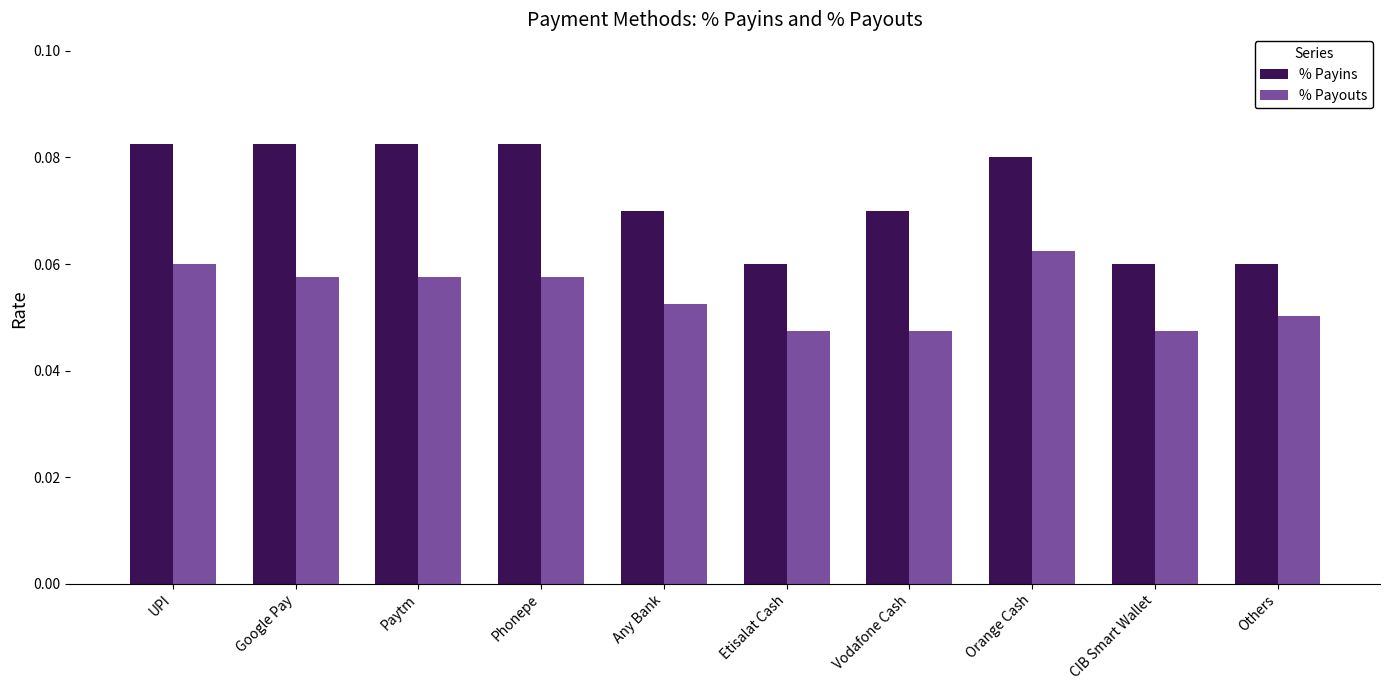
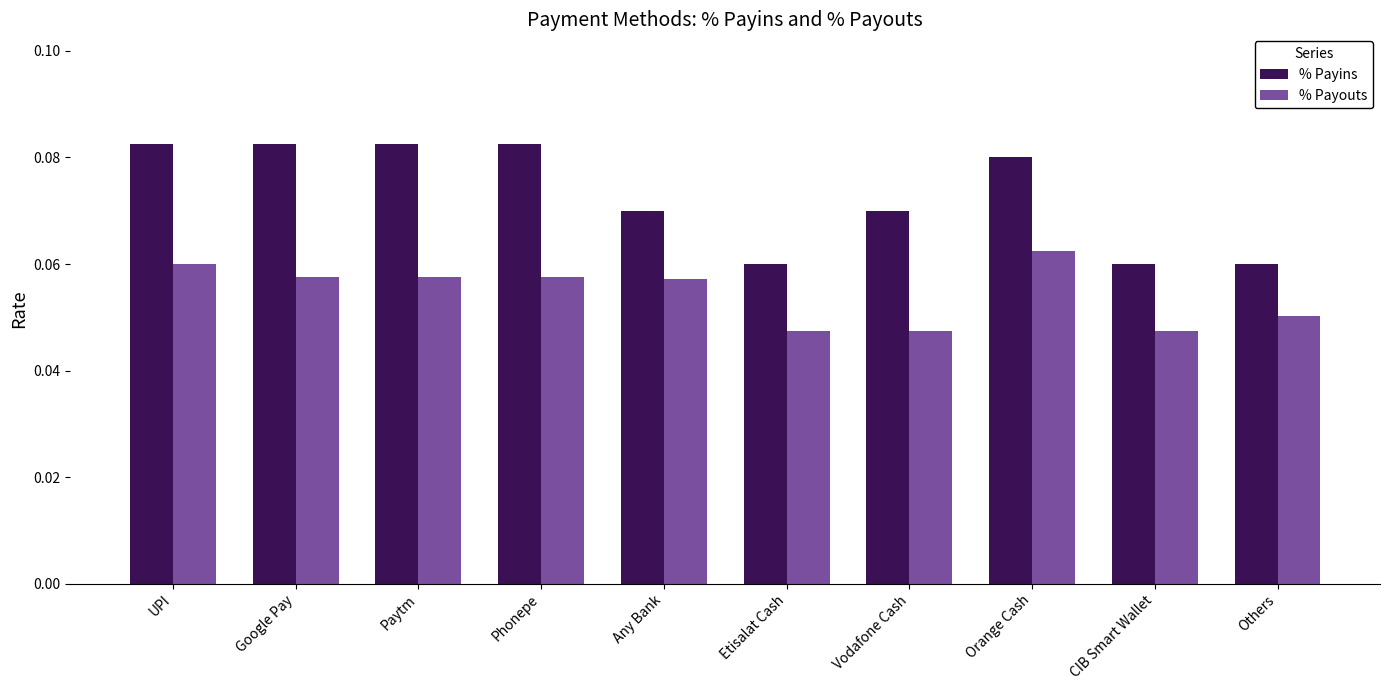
% Payouts, Any Bank: 0.053 -> 0.057
